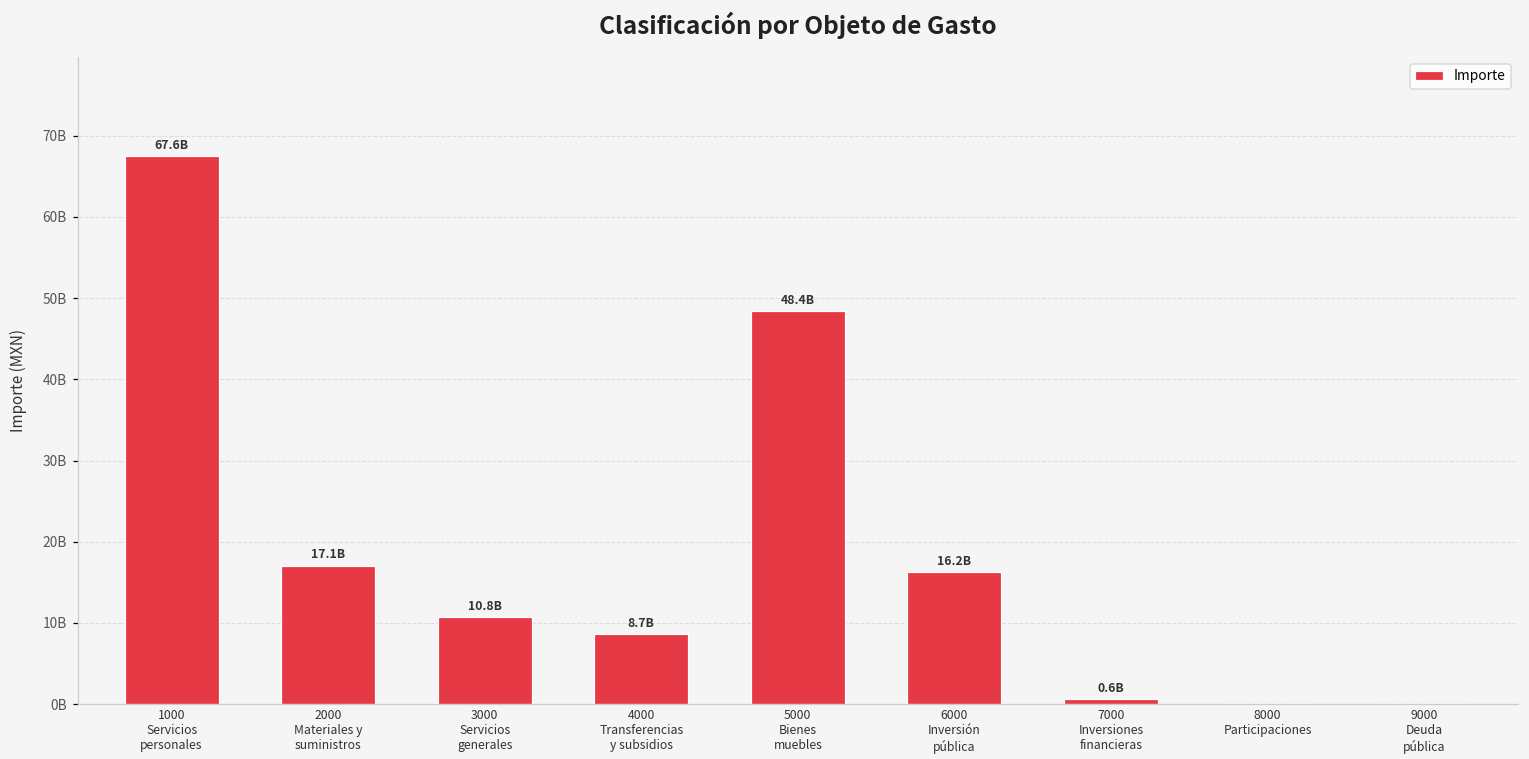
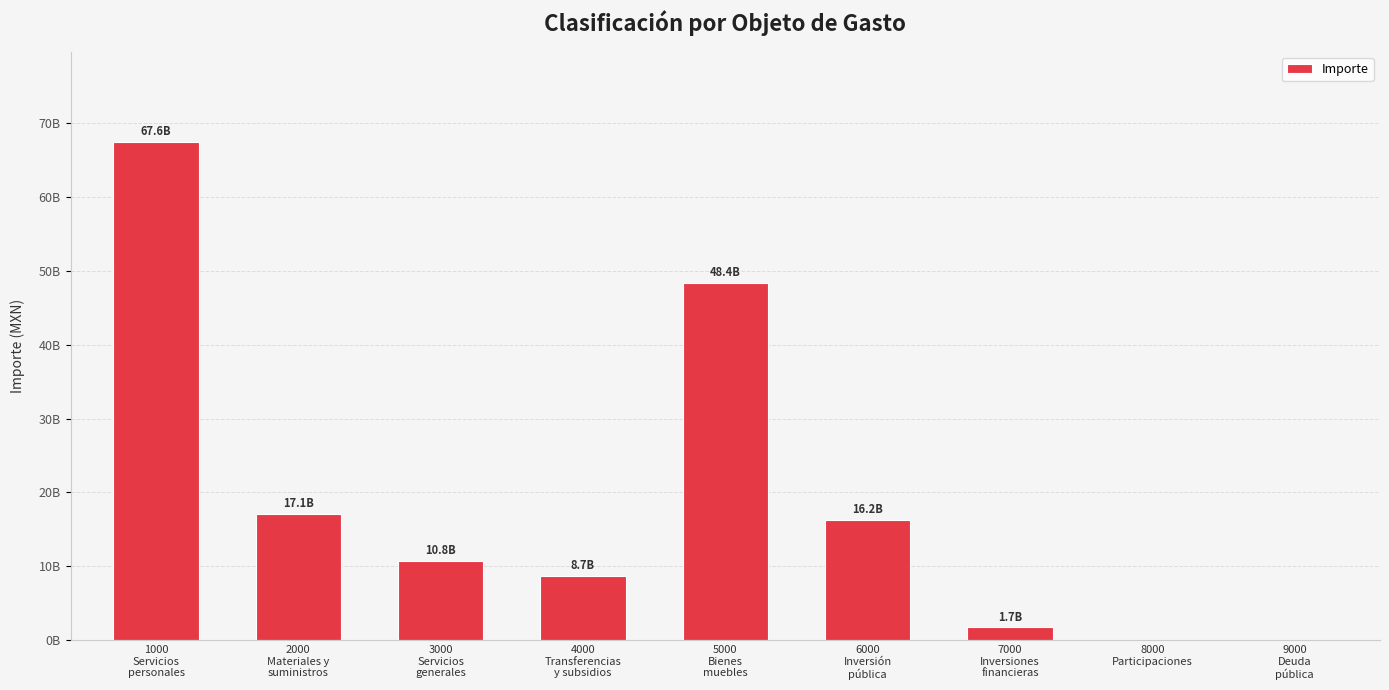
7000 Inversiones financieras: 0.6B -> 1.7B
